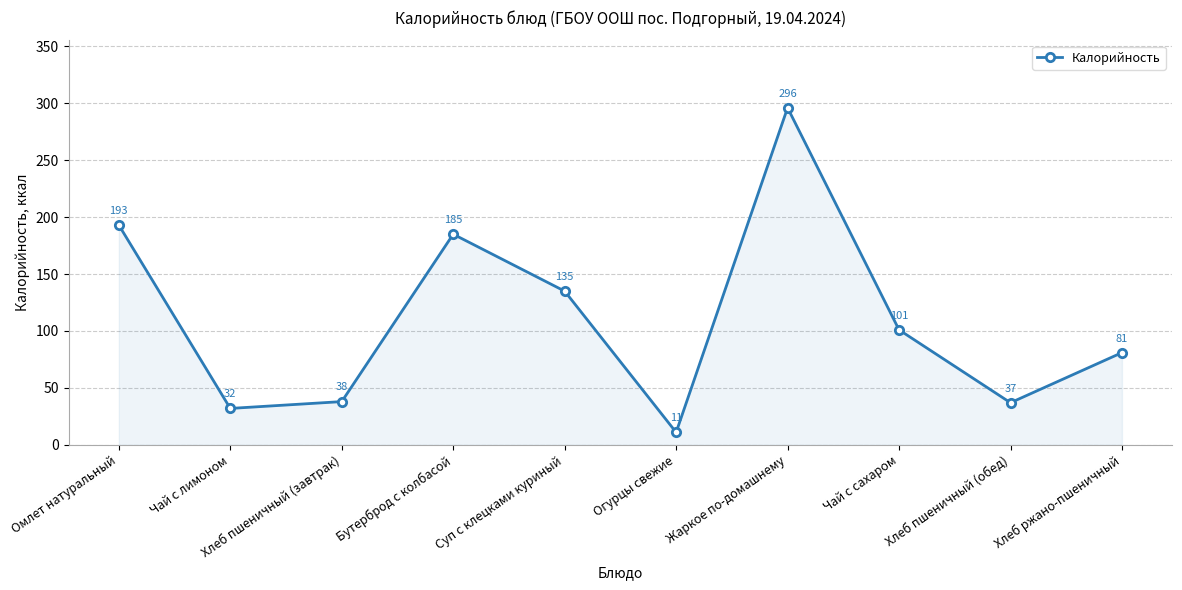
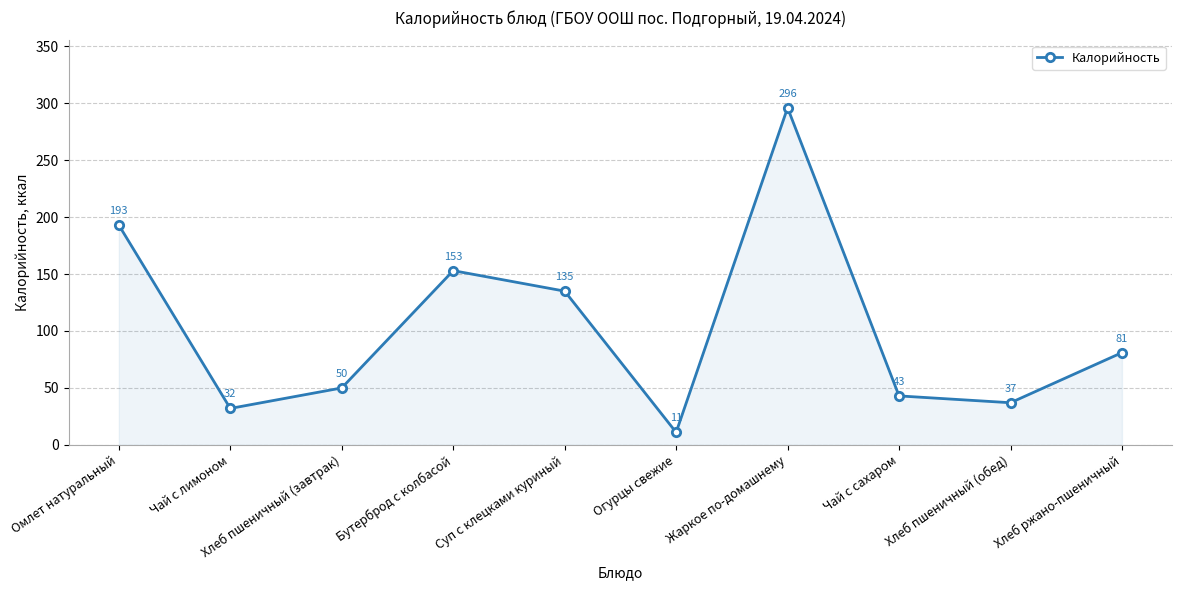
Хлеб пшеничный (завтрак): 38 -> 50
Бутерброд с колбасой: 185 -> 153
Чай с сахаром: 101 -> 43
